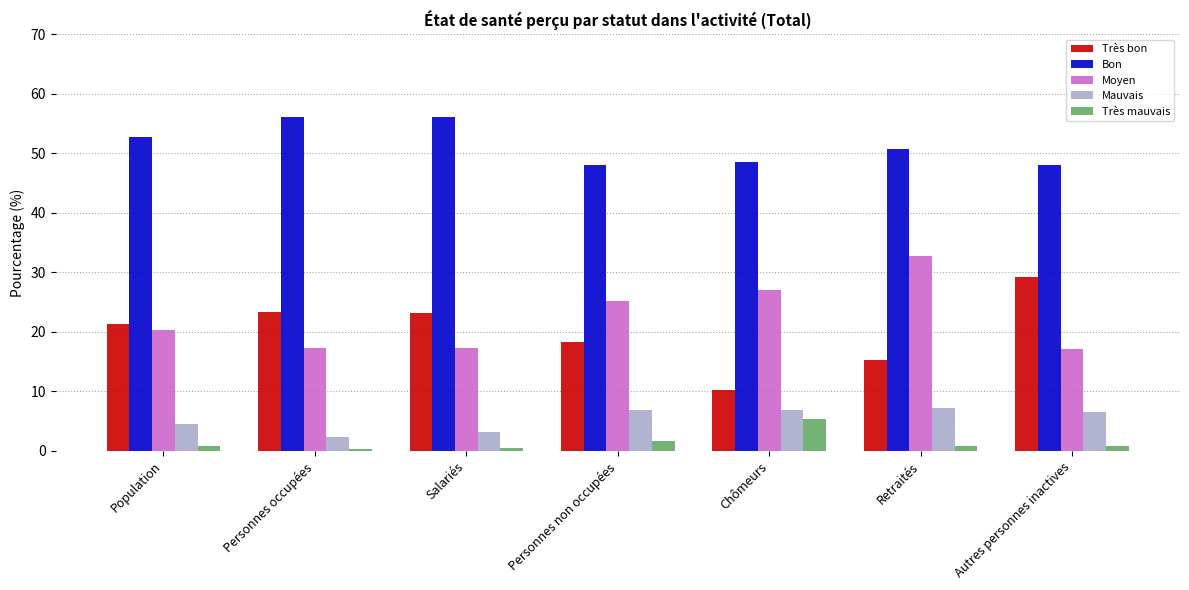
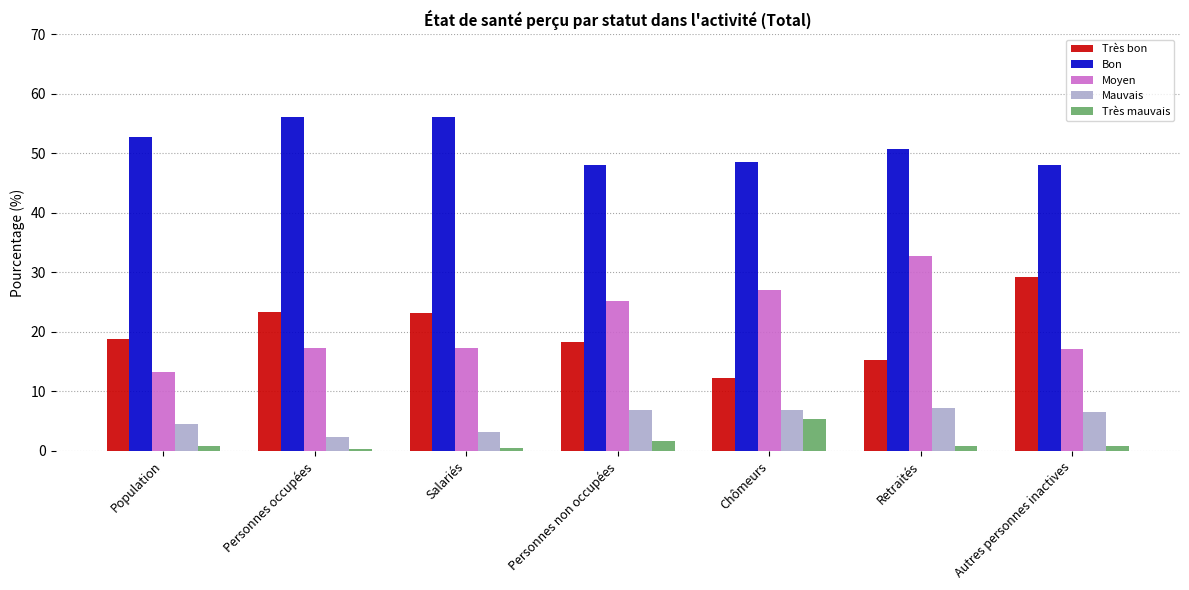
Très bon, Population: 21 -> 19
Moyen, Population: 20 -> 13
Très bon, Chômeurs: 10 -> 12
